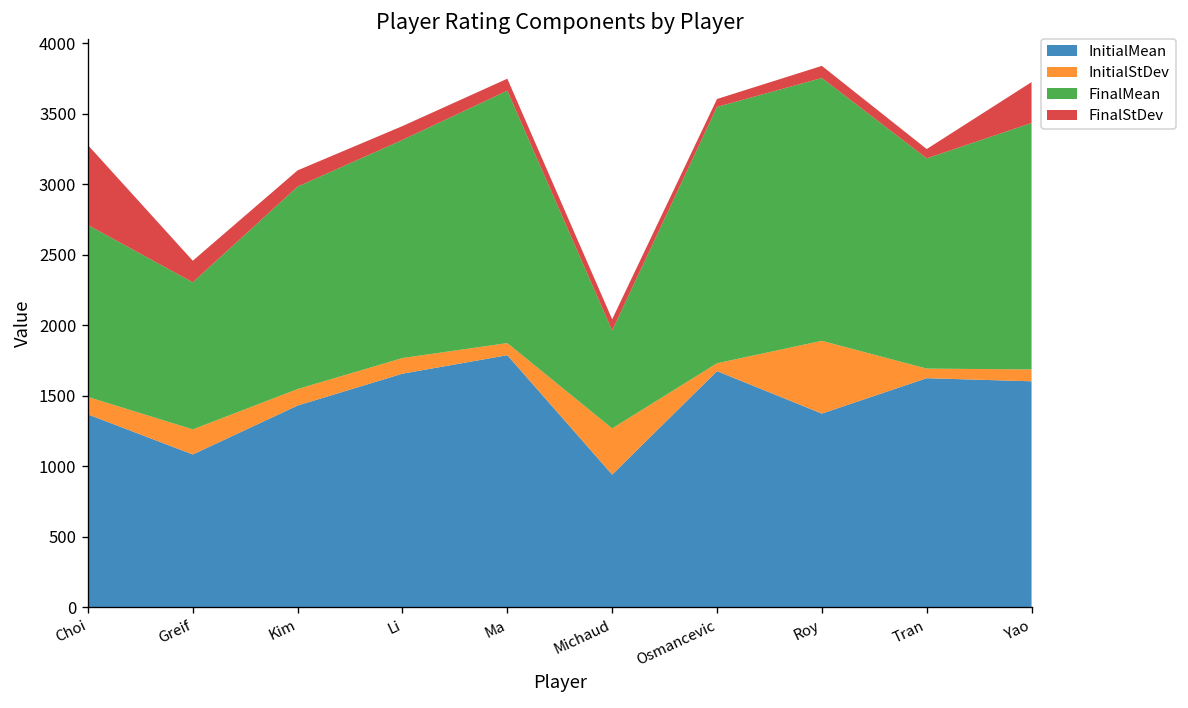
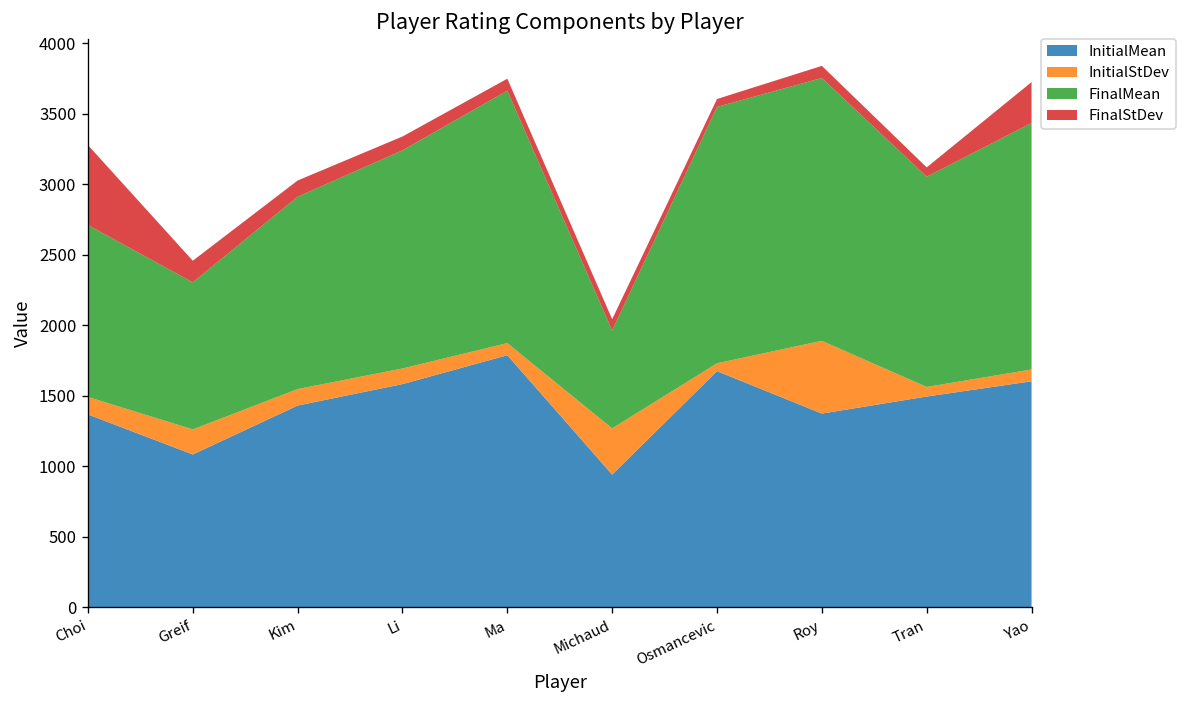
FinalMean, Kim: 1440 -> 1360
InitialMean, Li: 1660 -> 1580
InitialMean, Tran: 1620 -> 1490
